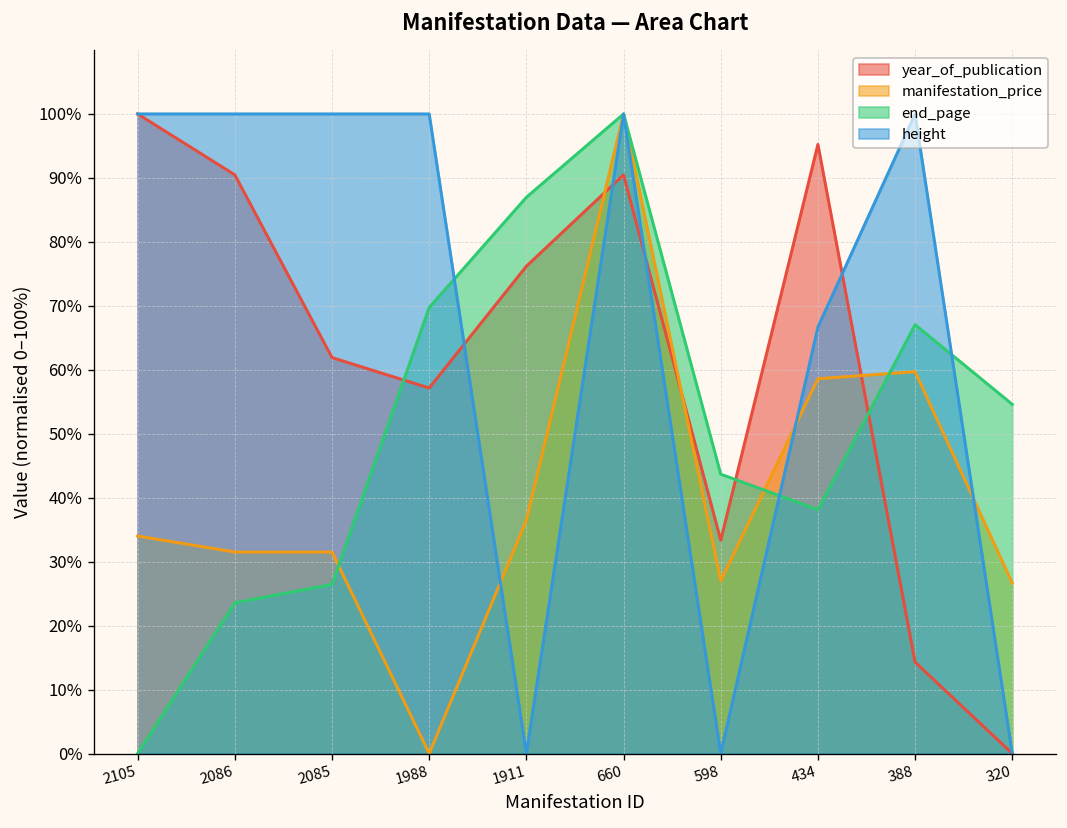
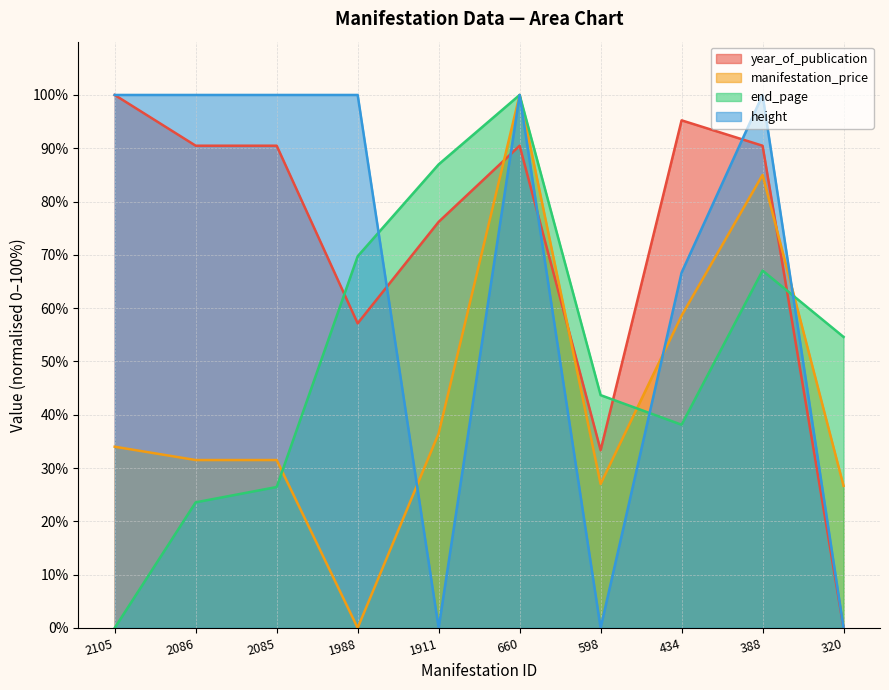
year_of_publication, 2085: 62% -> 90%
year_of_publication, 388: 14% -> 90%
manifestation_price, 388: 60% -> 85%
